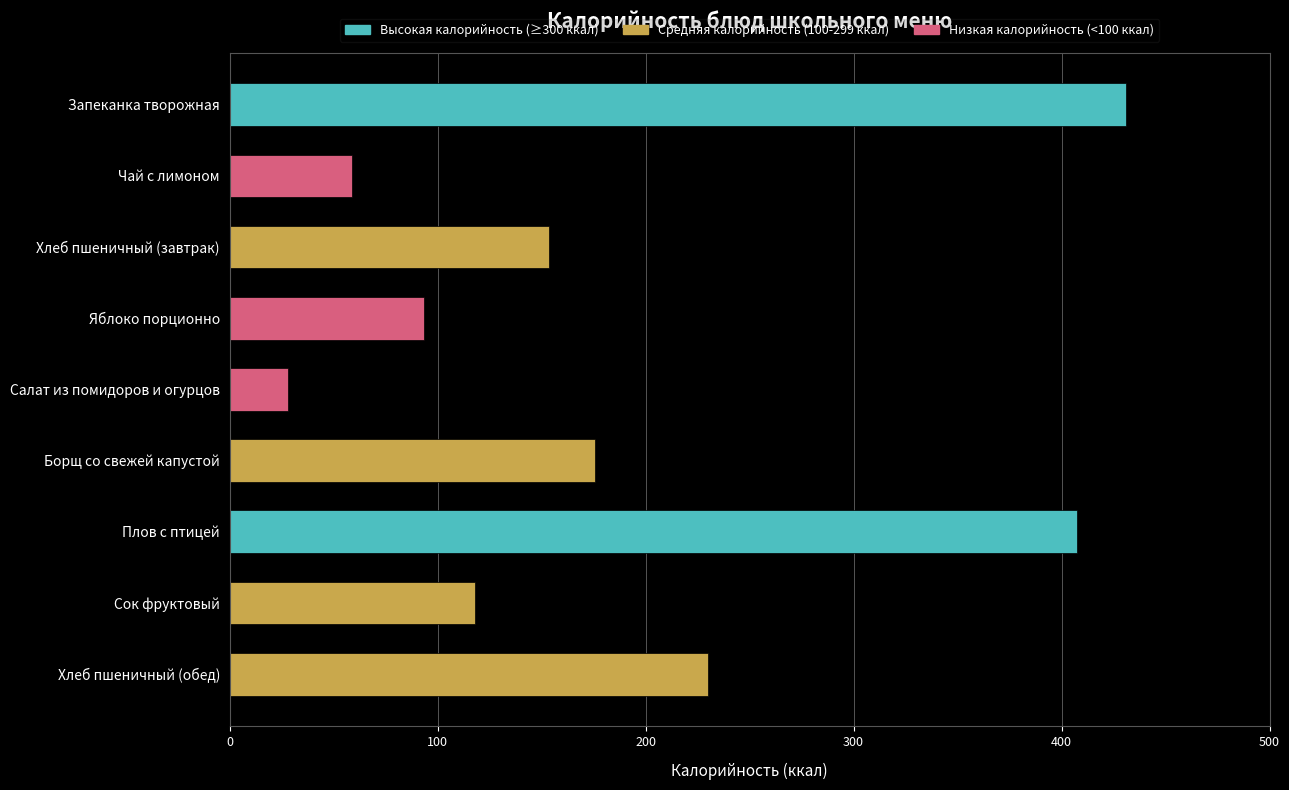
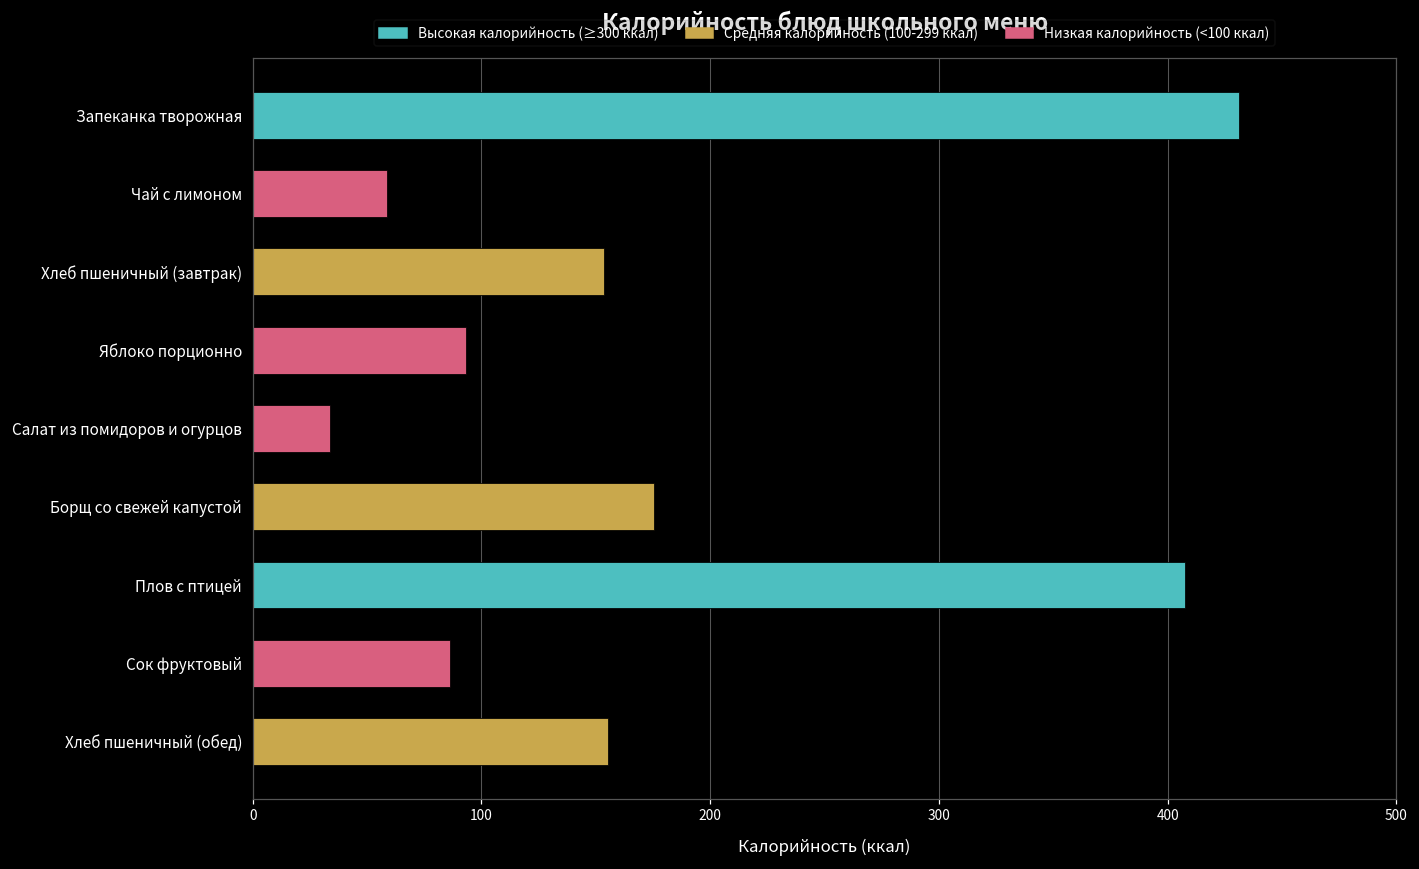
Салат из помидоров и огурцов: 28 -> 34
Сок фруктовый: 118 -> 86
Хлеб пшеничный (обед): 230 -> 155
